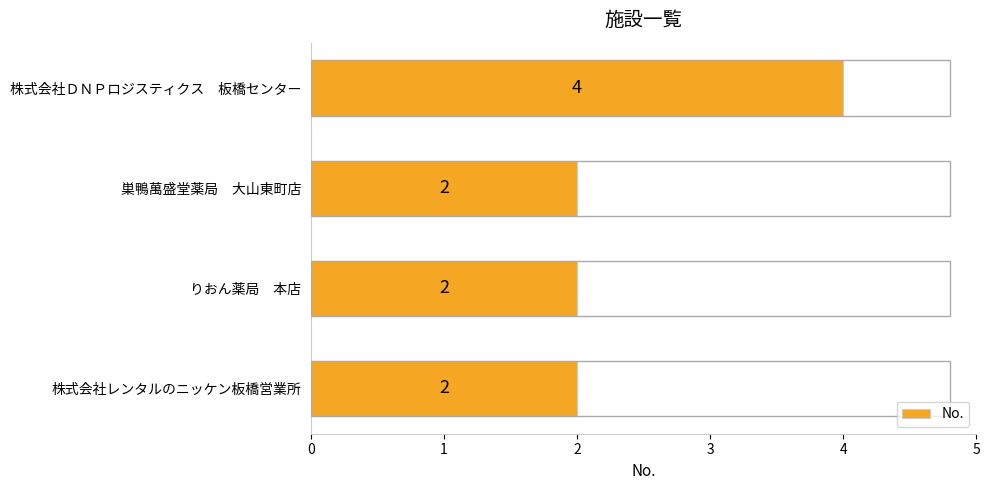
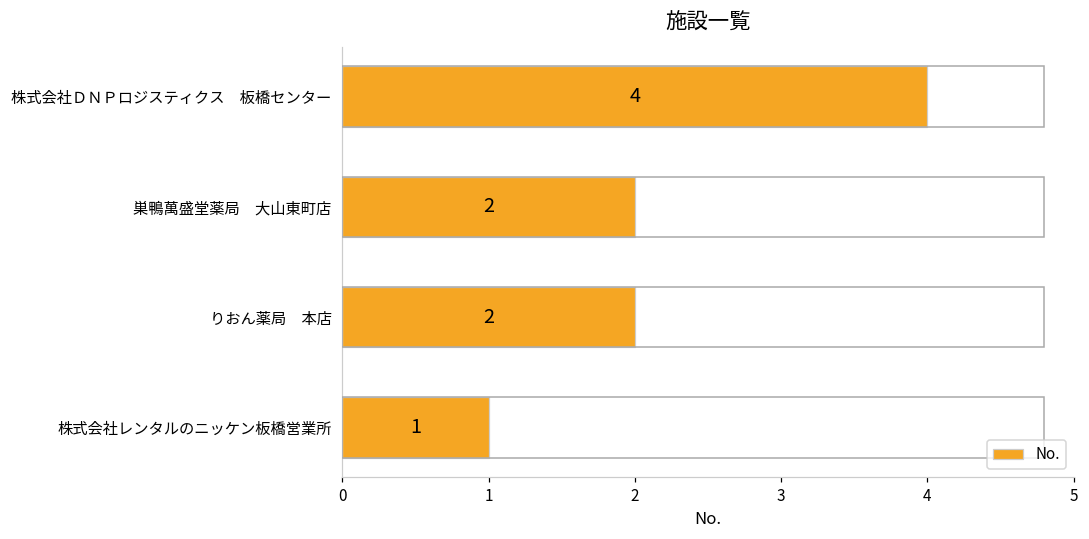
株式会社レンタルのニッケン板橋営業所: 2 -> 1
